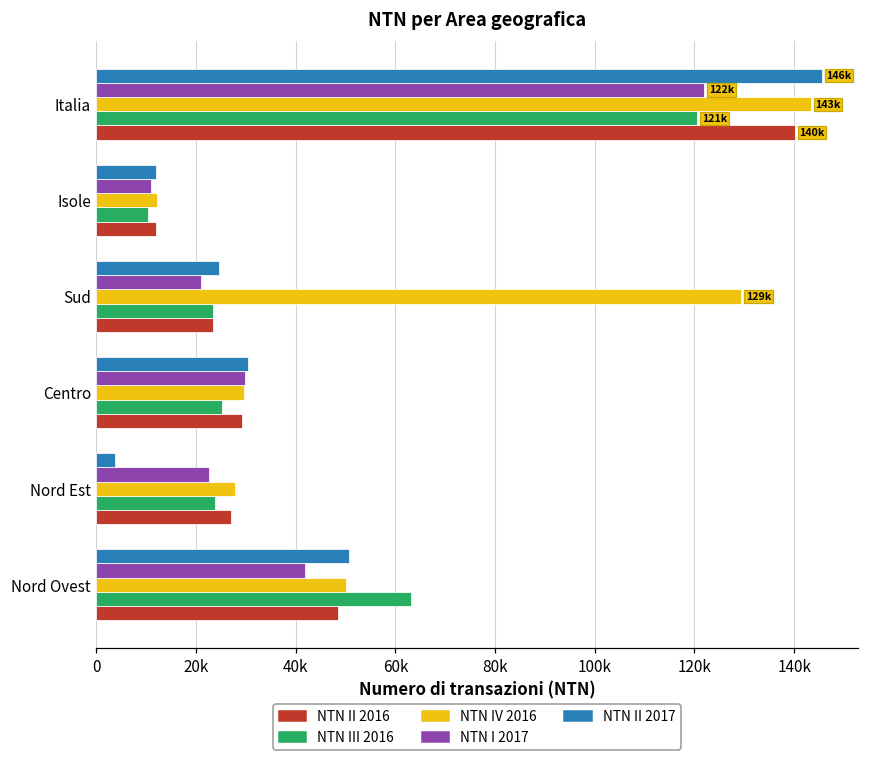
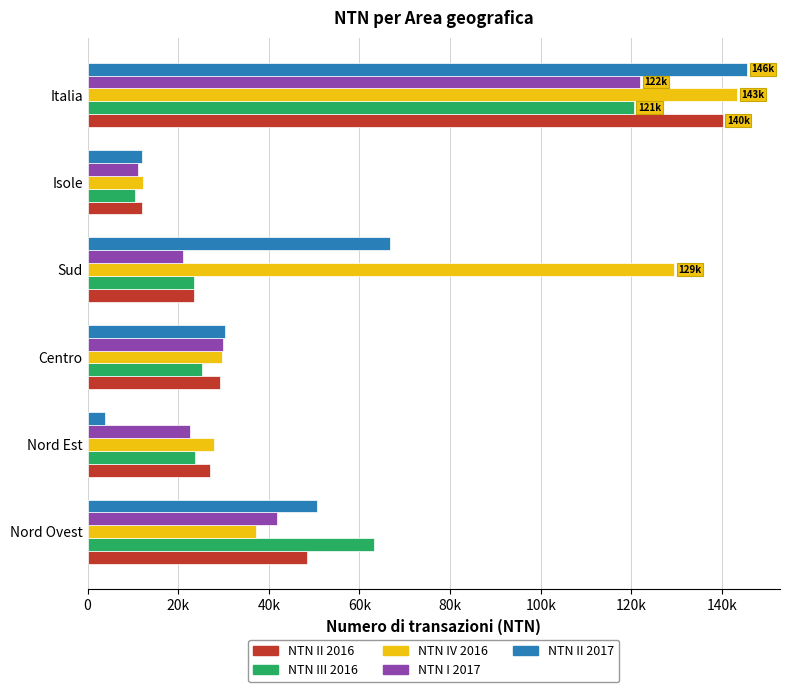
NTN II 2017, Sud: 25000 -> 67000
NTN IV 2016, Nord Ovest: 50000 -> 37000
